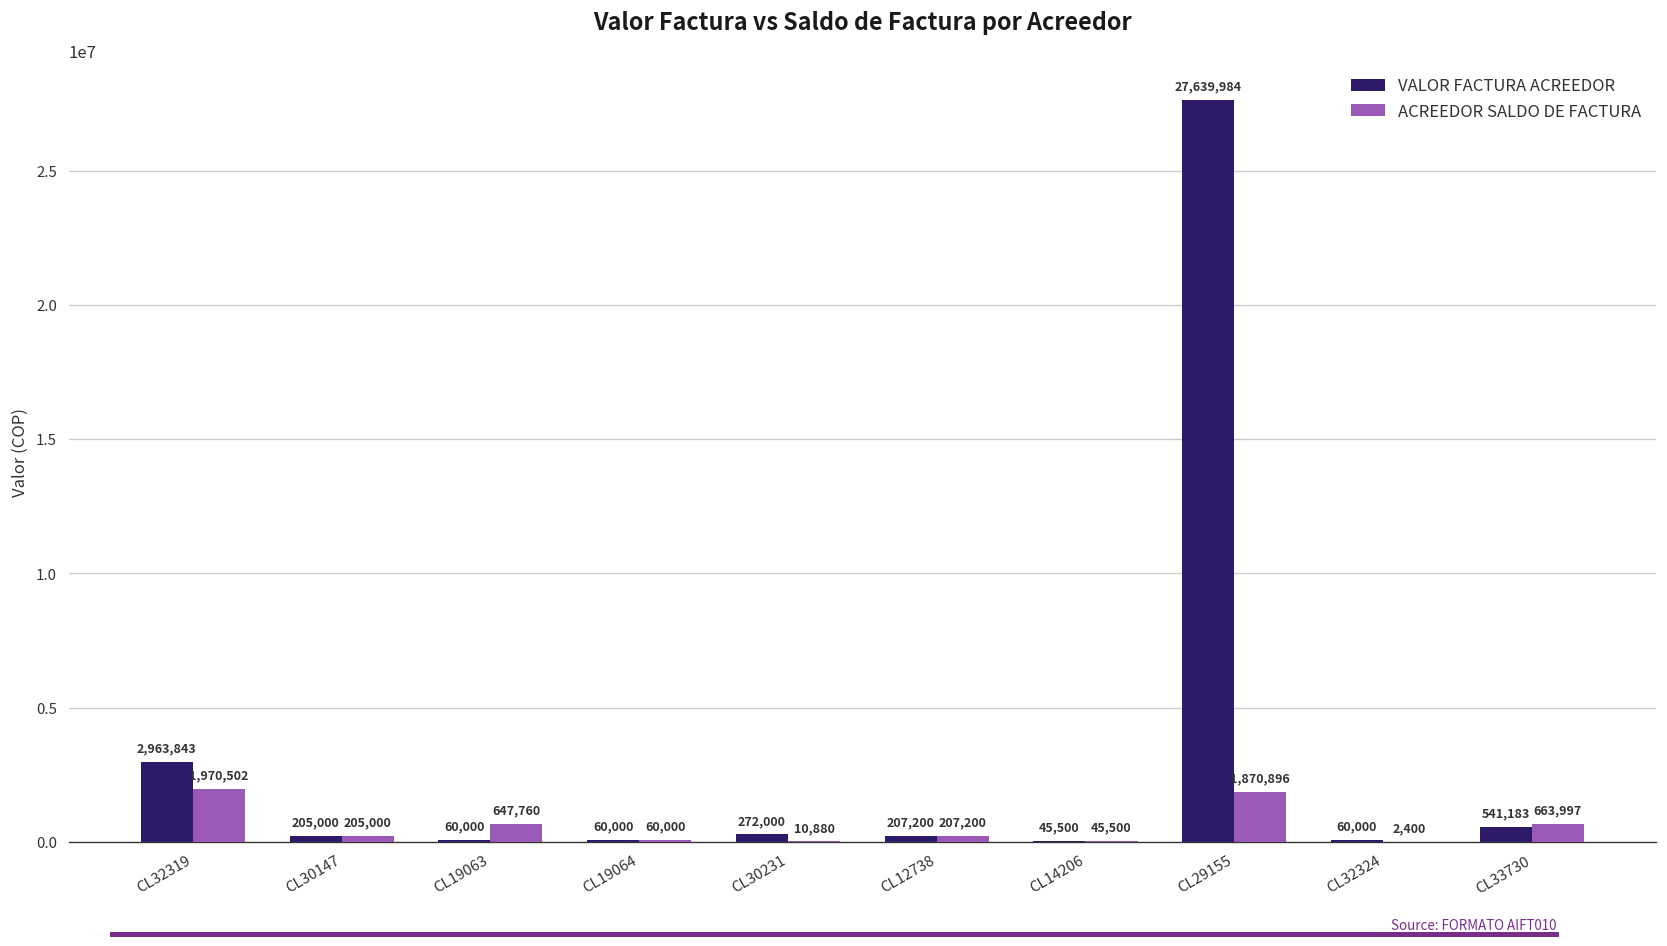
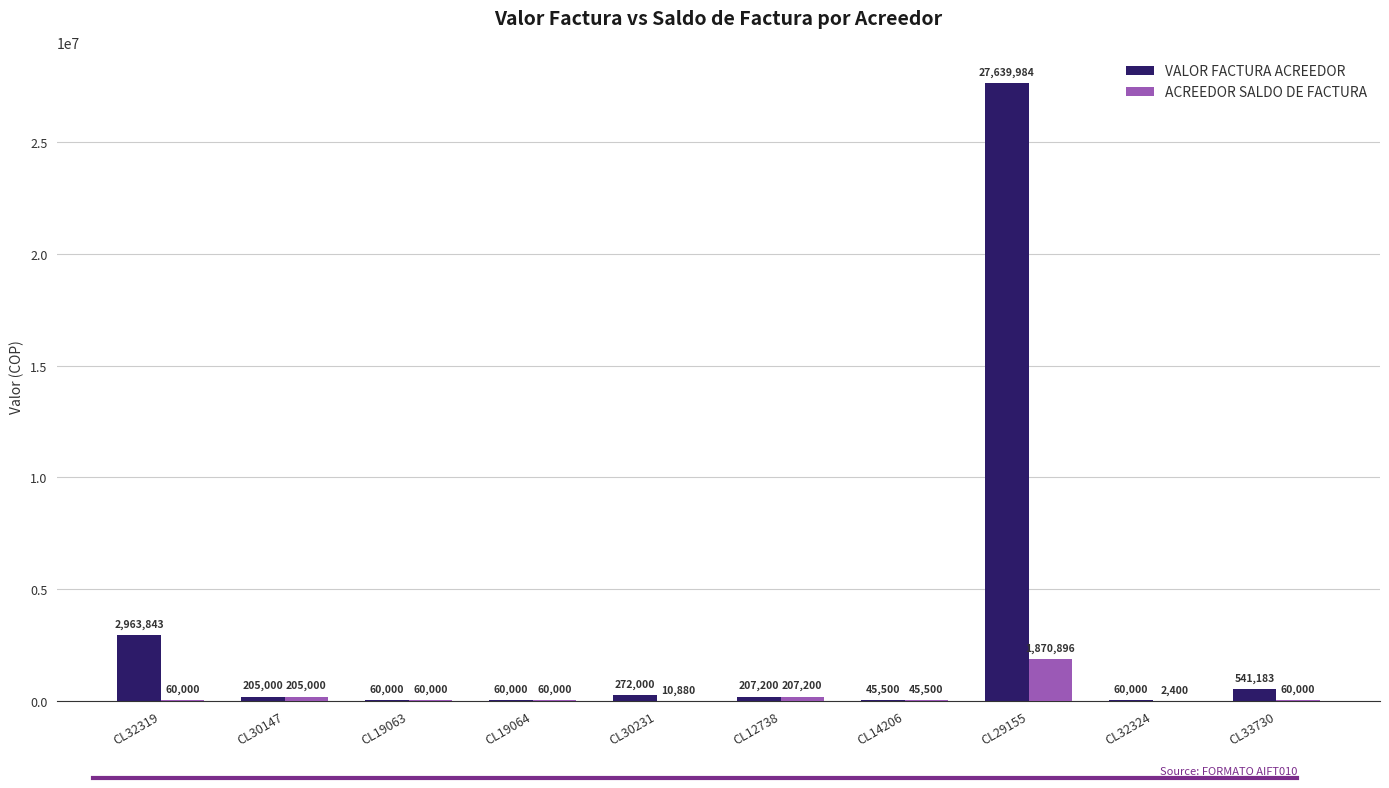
ACREEDOR SALDO DE FACTURA, CL32319: 1,970,502 -> 60,000
ACREEDOR SALDO DE FACTURA, CL19063: 647,760 -> 60,000
ACREEDOR SALDO DE FACTURA, CL33730: 663,997 -> 60,000
